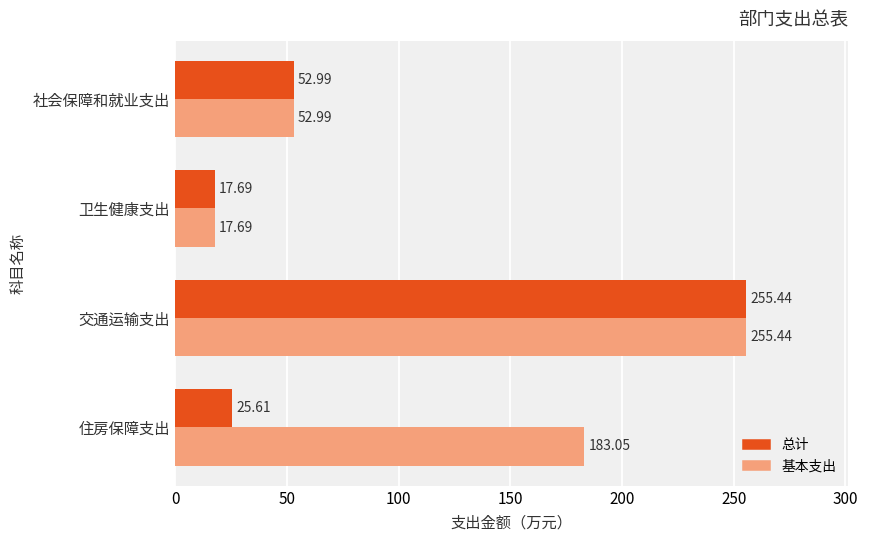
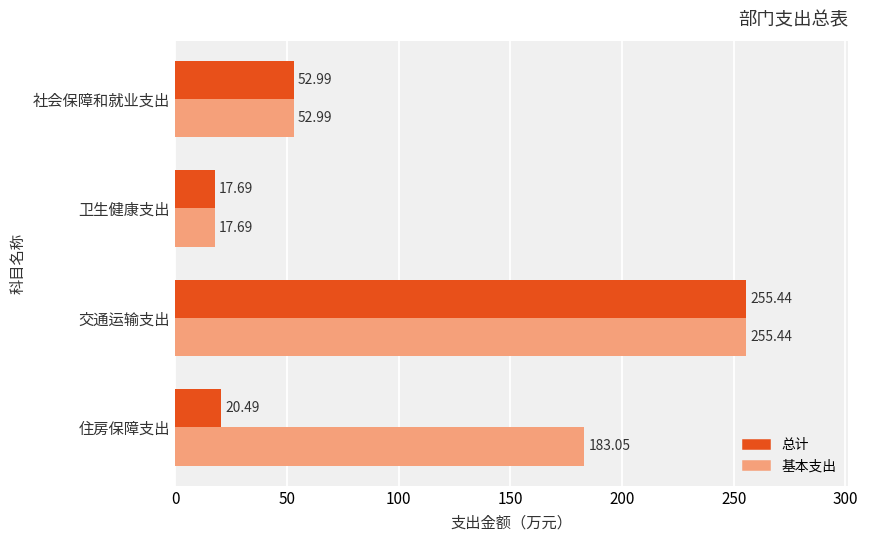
总计, 住房保障支出: 25.61 -> 20.49
